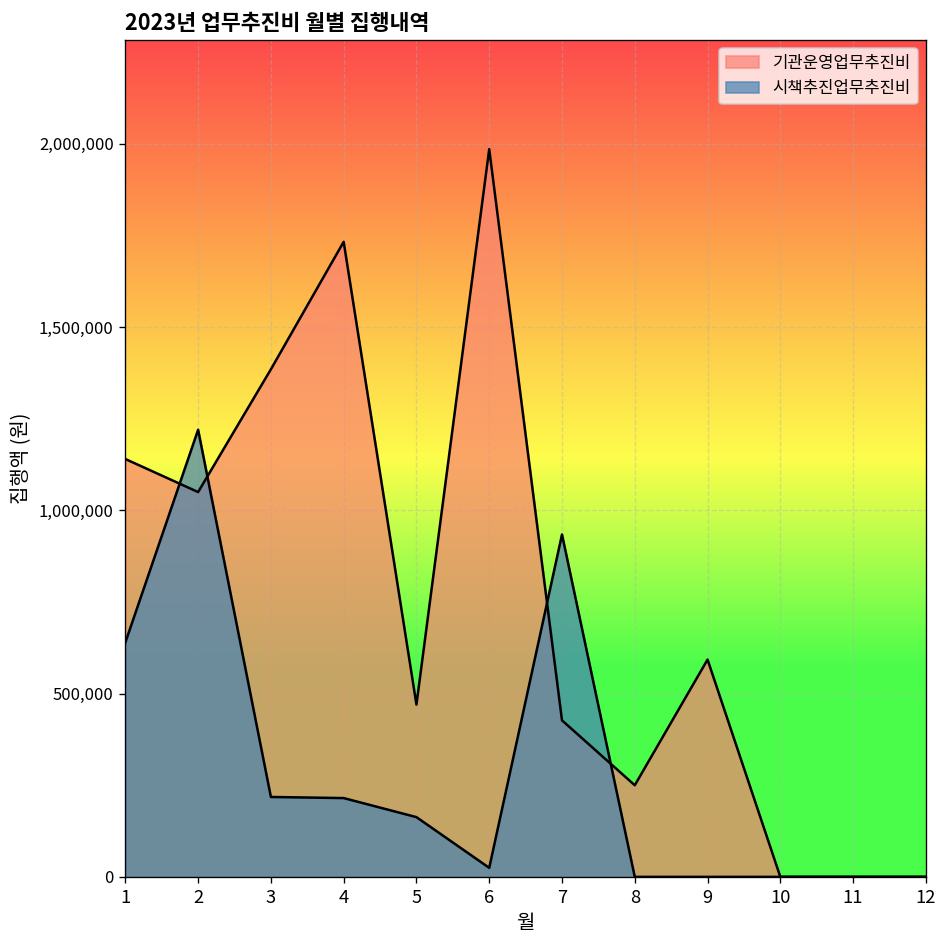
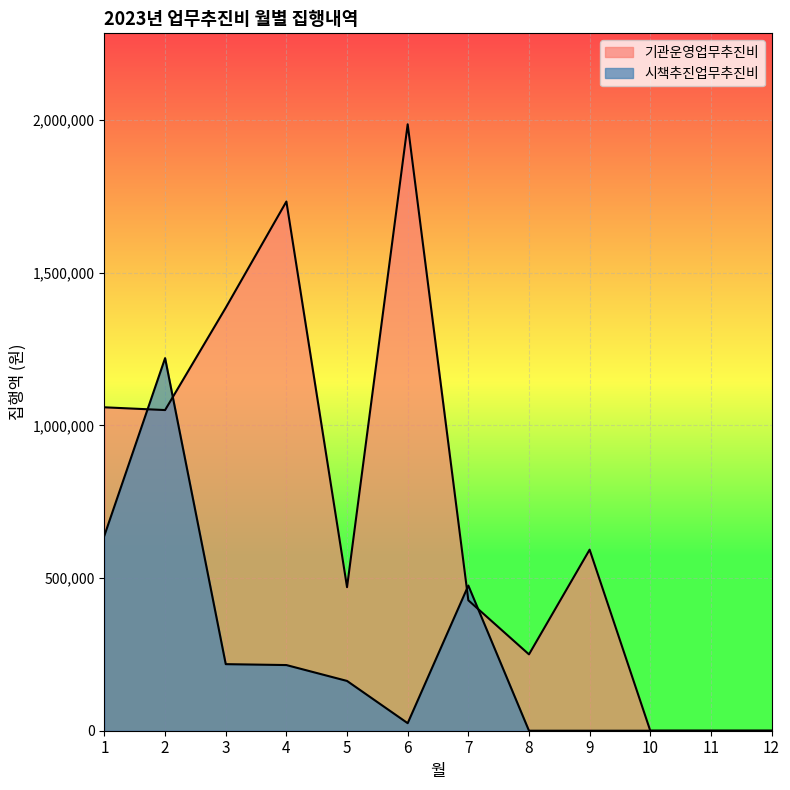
기관운영업무추진비, 1: 1,140,000 -> 1,060,000
시책추진업무추진비, 7: 930,000 -> 480,000
